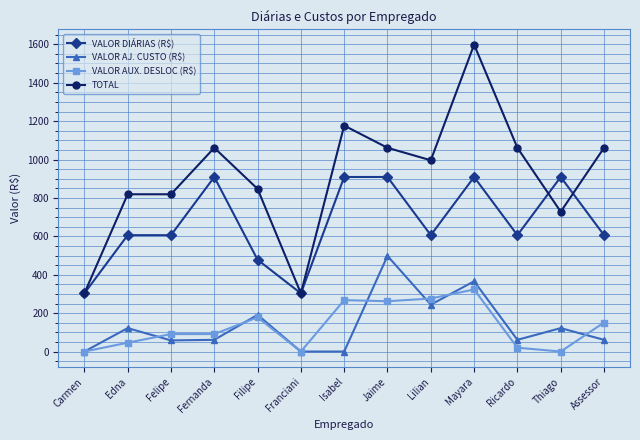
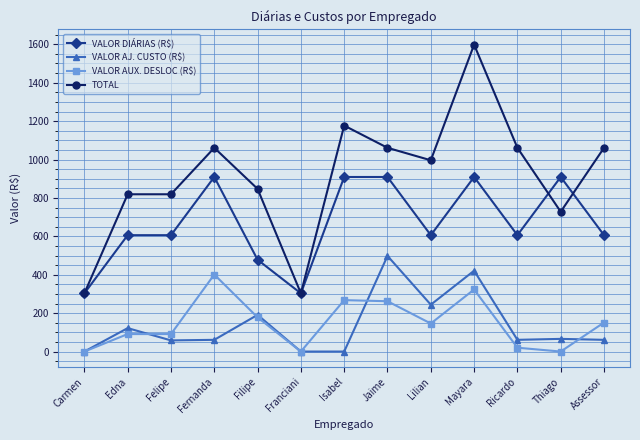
VALOR AUX. DESLOC (R$), Edna: 50 -> 90
VALOR AUX. DESLOC (R$), Fernanda: 90 -> 400
VALOR AUX. DESLOC (R$), Lilian: 280 -> 150
VALOR AJ. CUSTO (R$), Mayara: 370 -> 420
VALOR AJ. CUSTO (R$), Thiago: 120 -> 70
